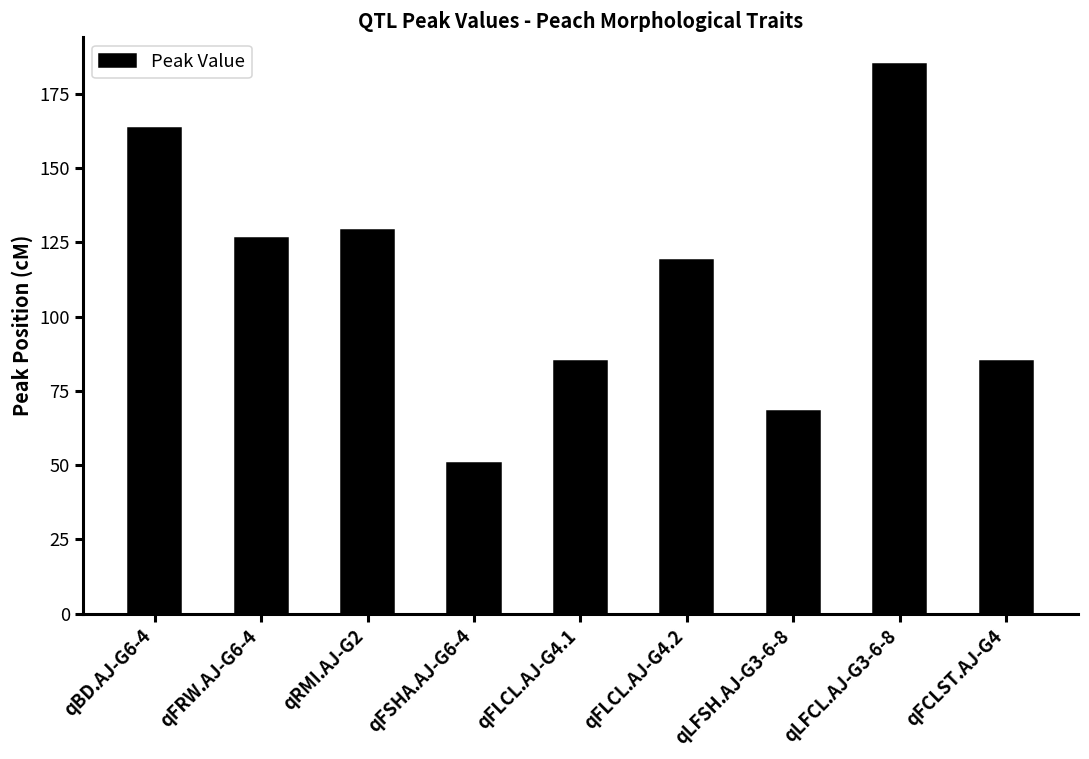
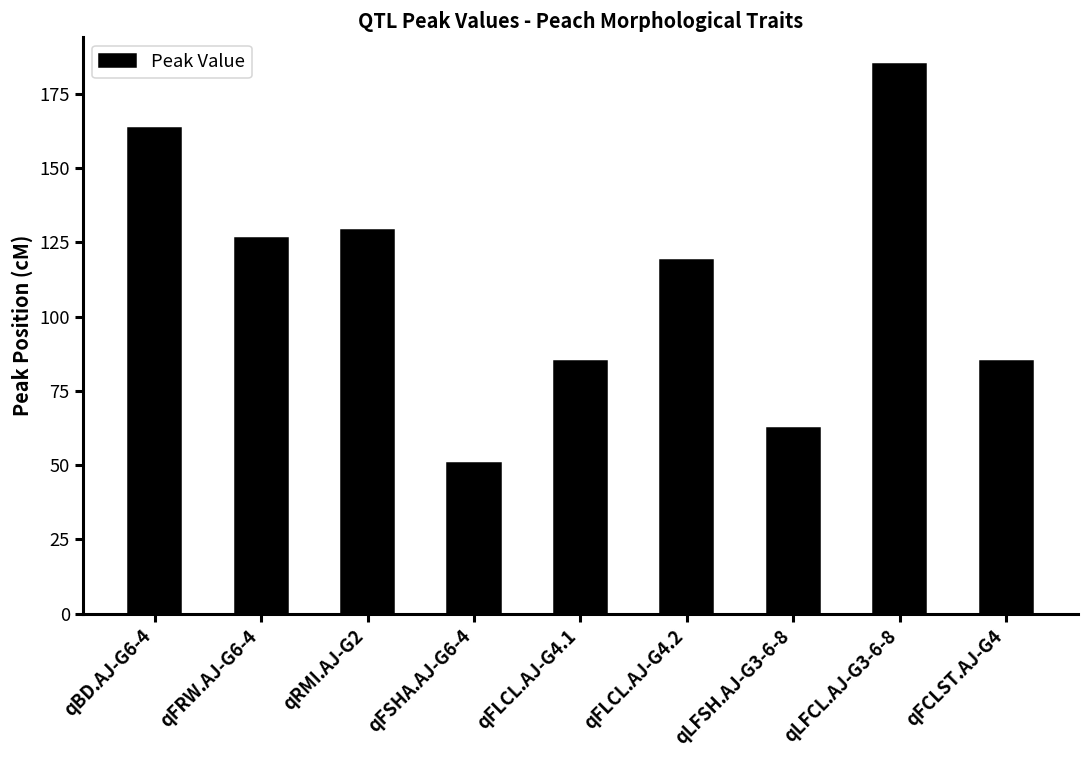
qLFSH.AJ-G3-6-8: 68 -> 63
